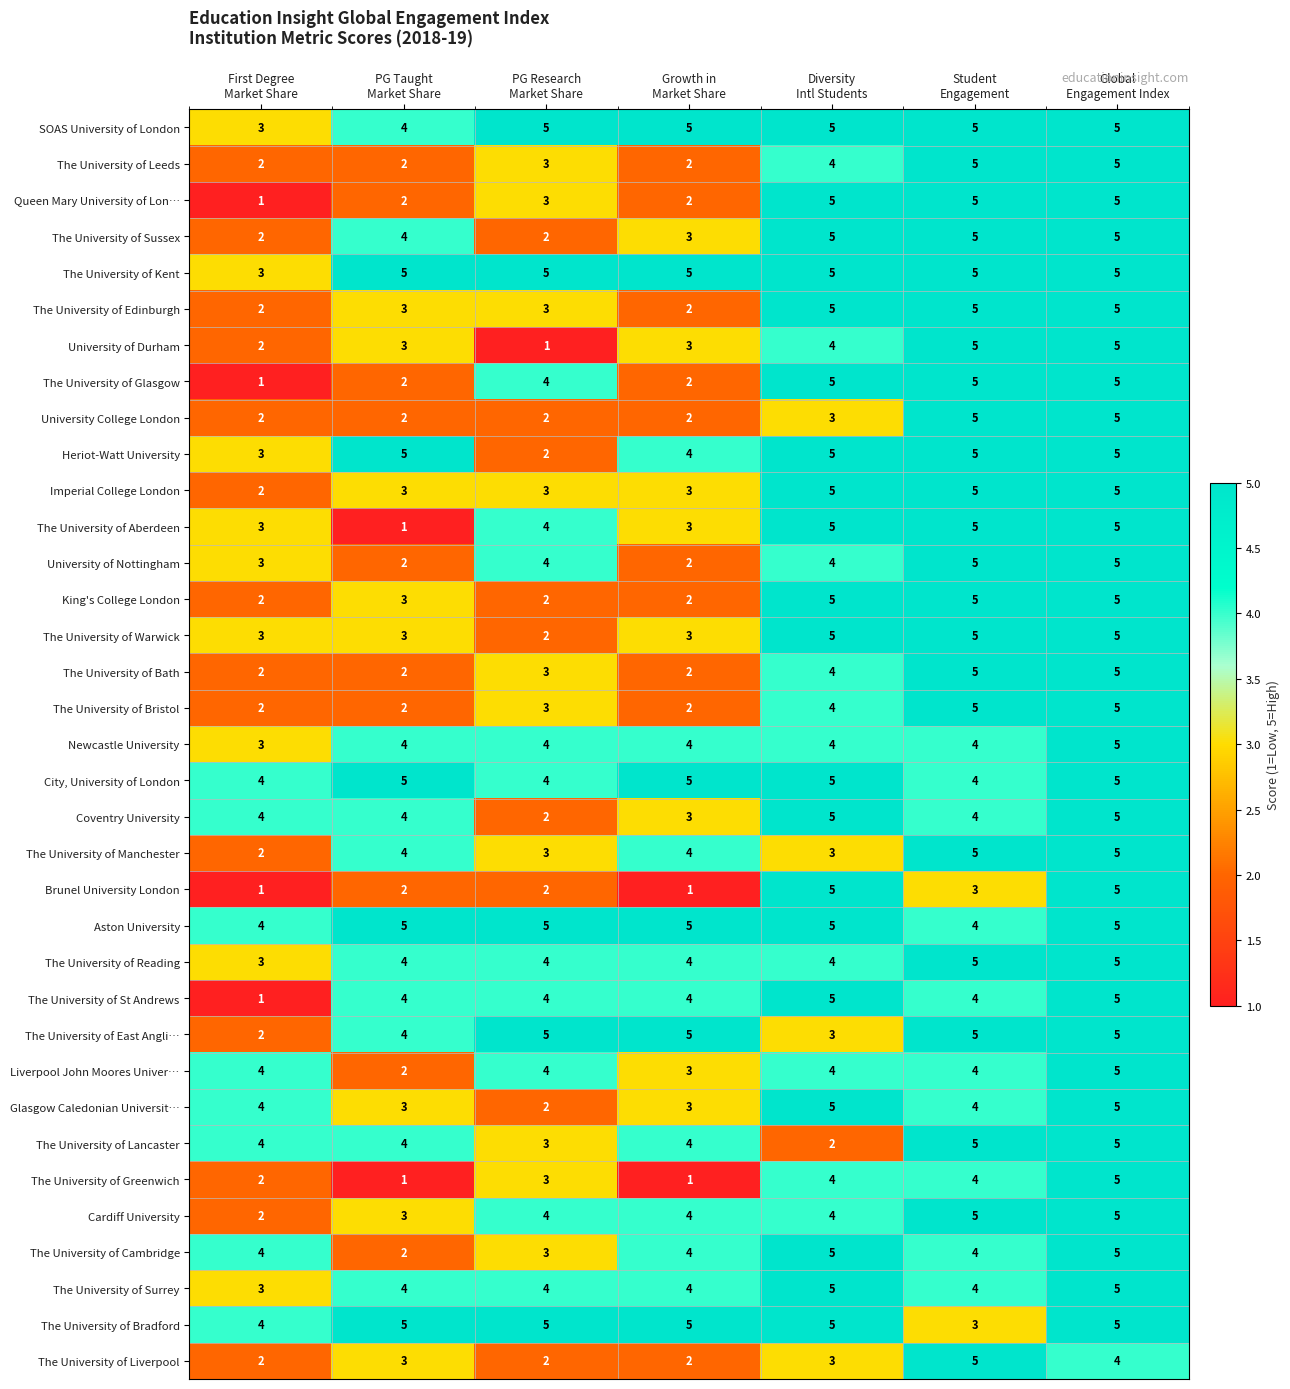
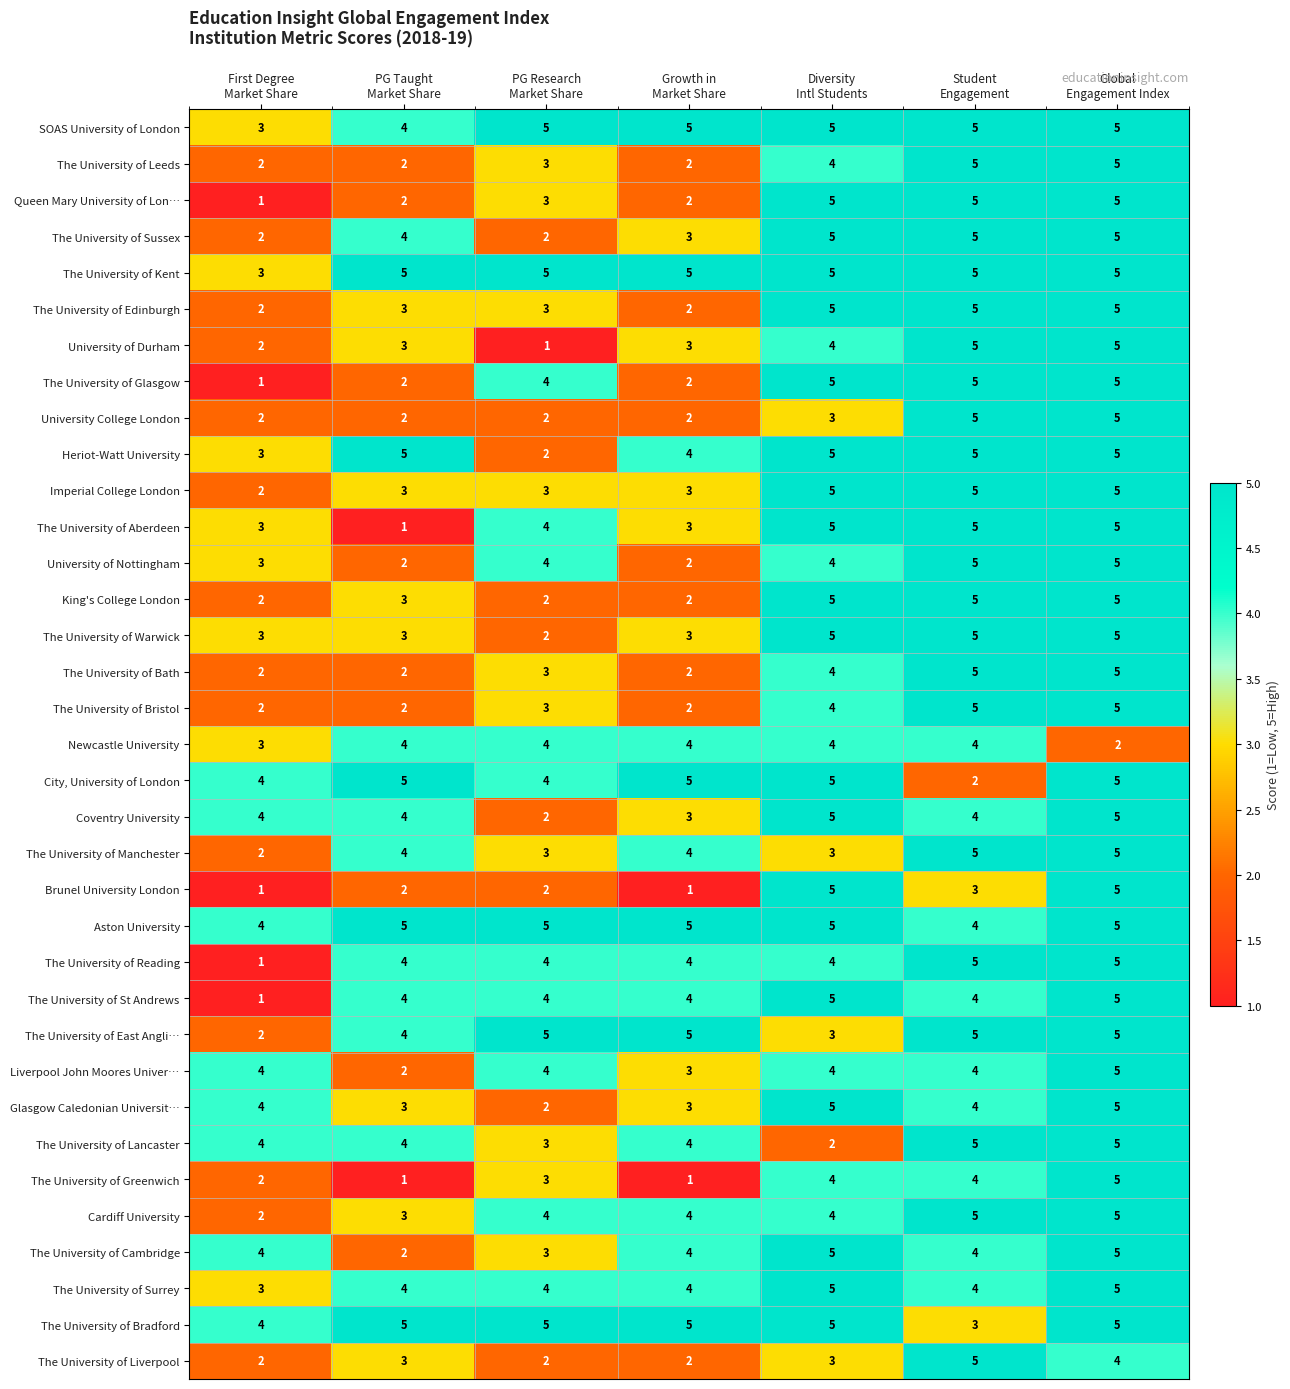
Newcastle University, Global Engagement Index: 5 -> 2
City, University of London, Student Engagement: 4 -> 2
The University of Reading, First Degree Market Share: 3 -> 1
